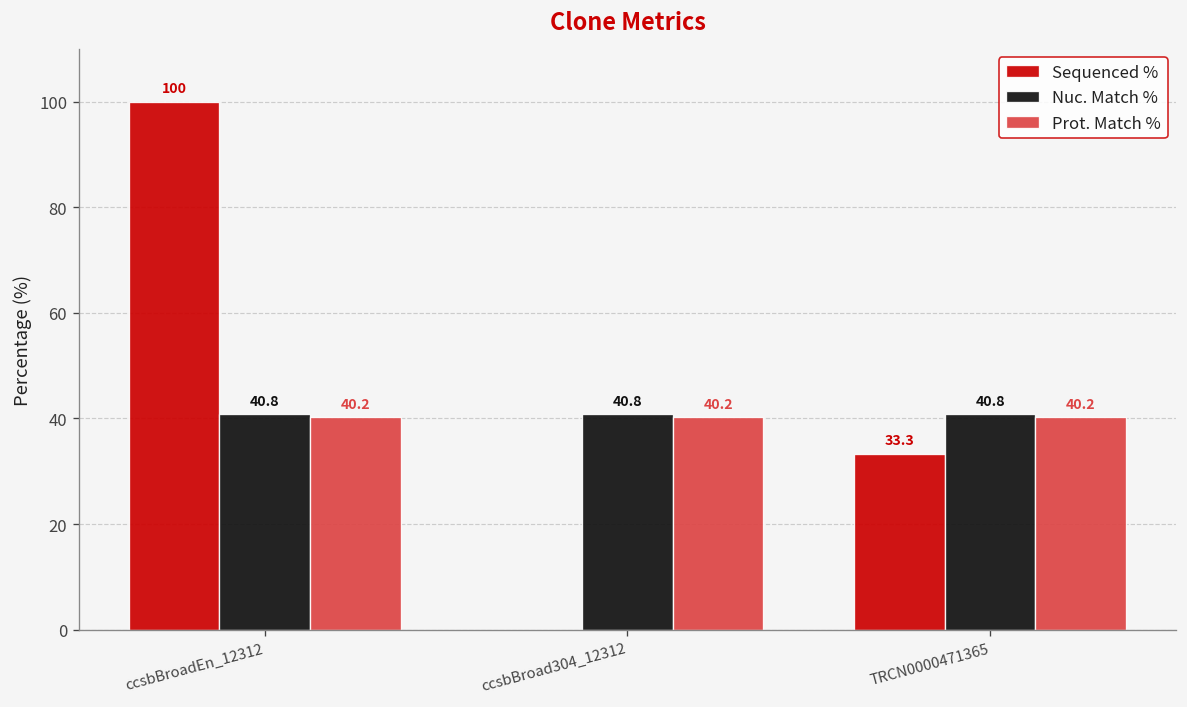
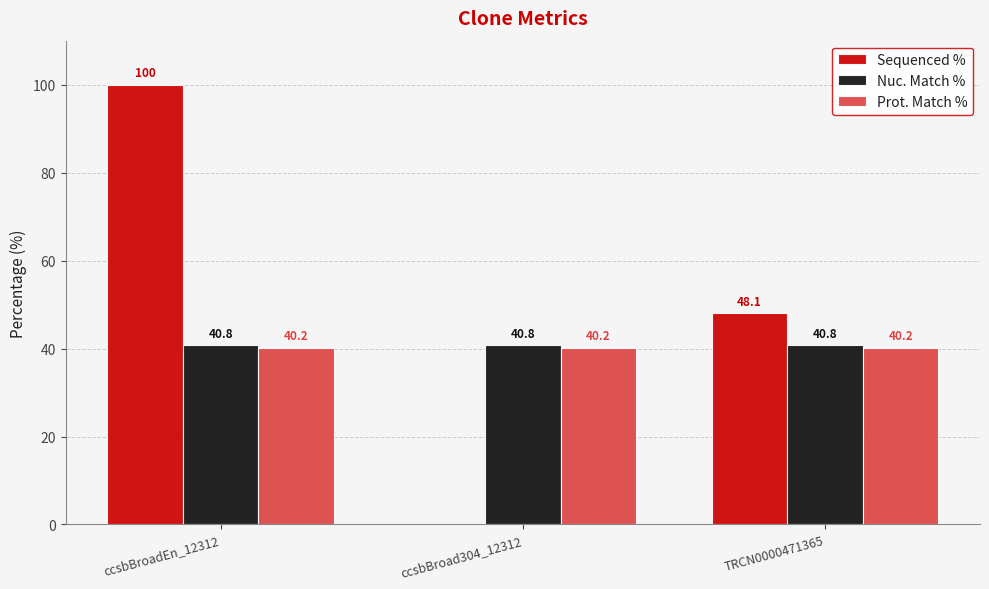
Sequenced %, TRCN0000471365: 33.3 -> 48.1
